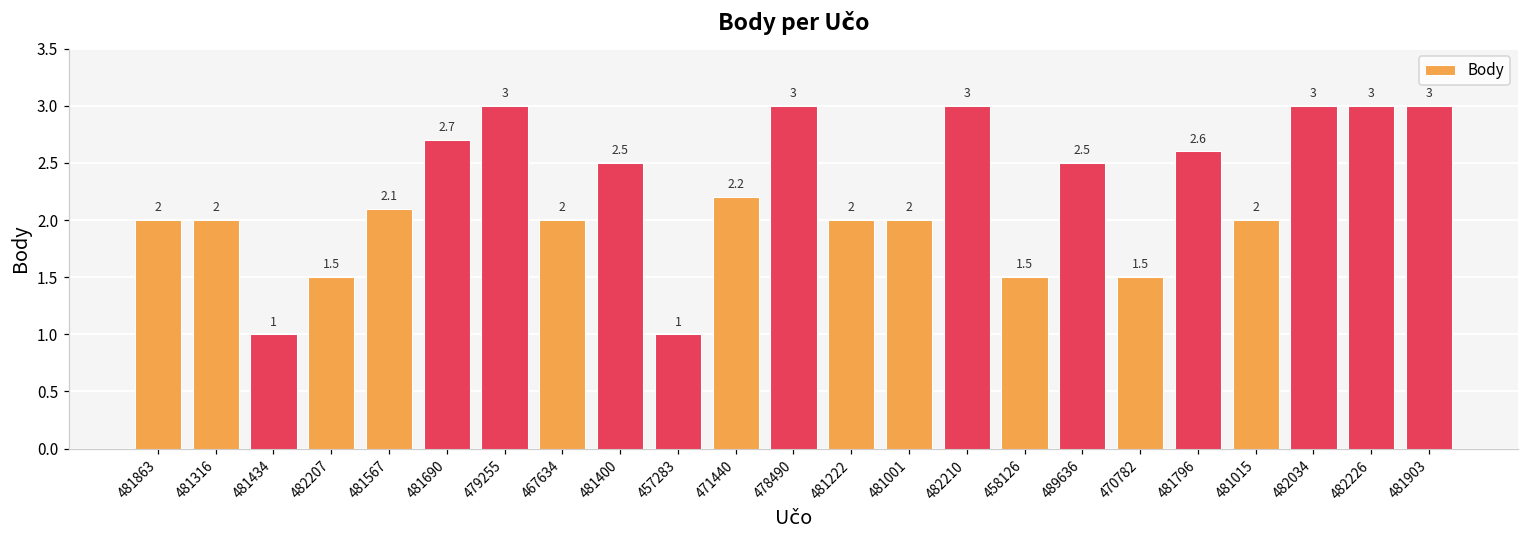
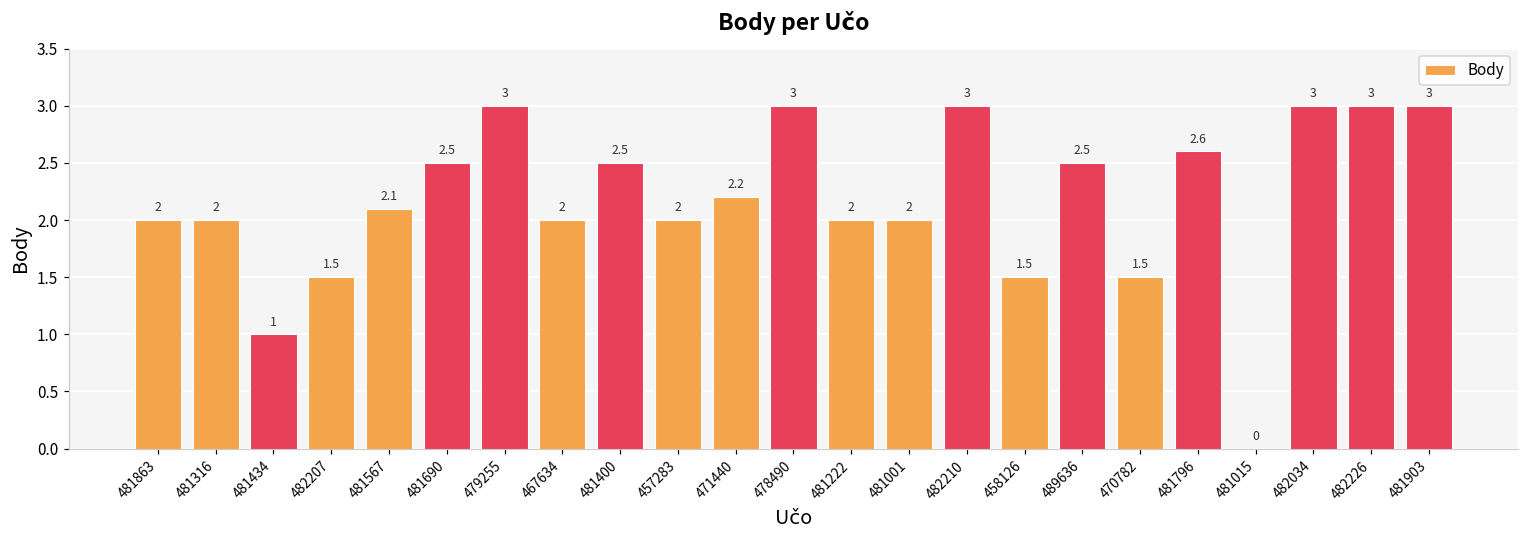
481690: 2.7 -> 2.5
457283: 1 -> 2
481015: 2 -> 0
